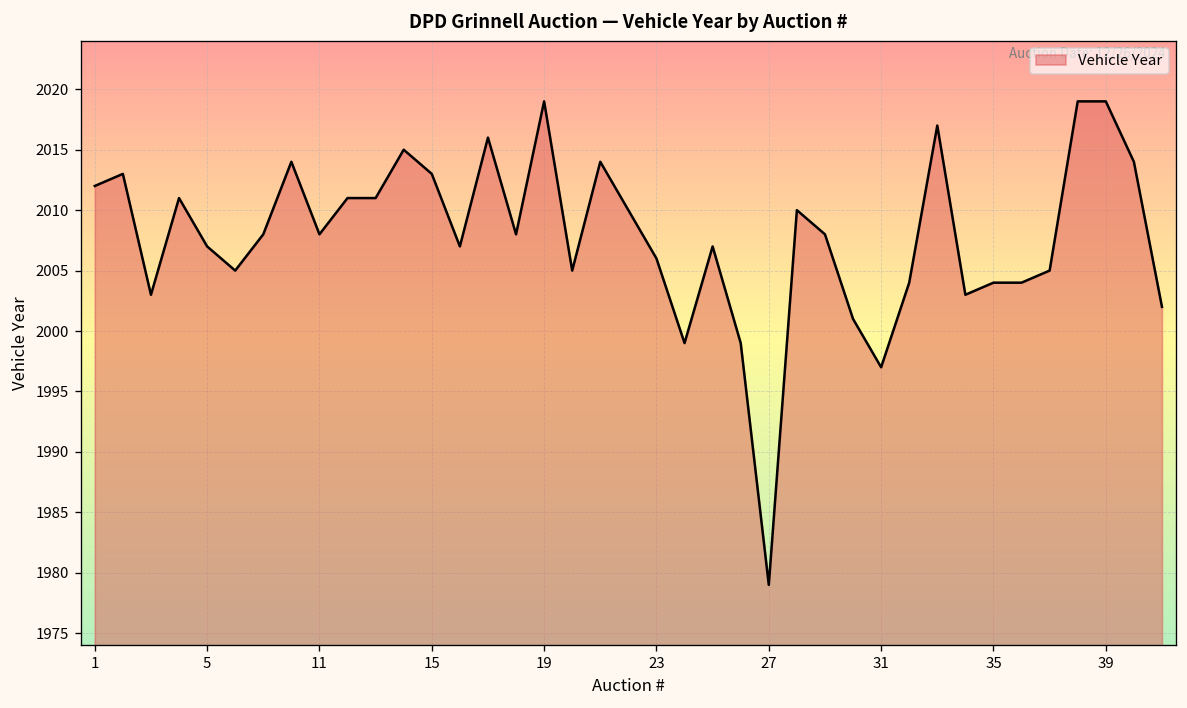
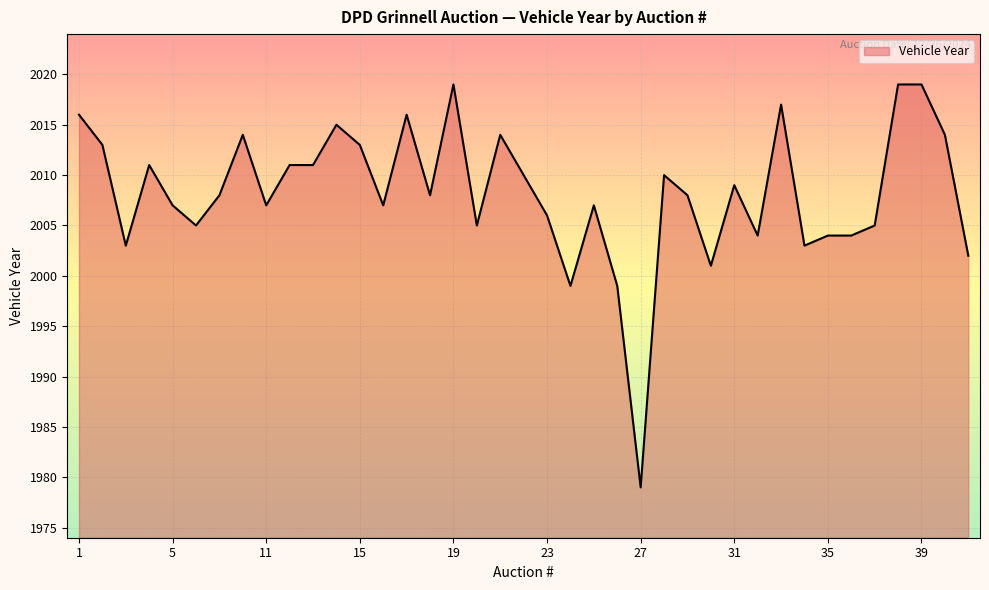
1: 2012 -> 2016
11: 2008 -> 2007
31: 1997 -> 2009
